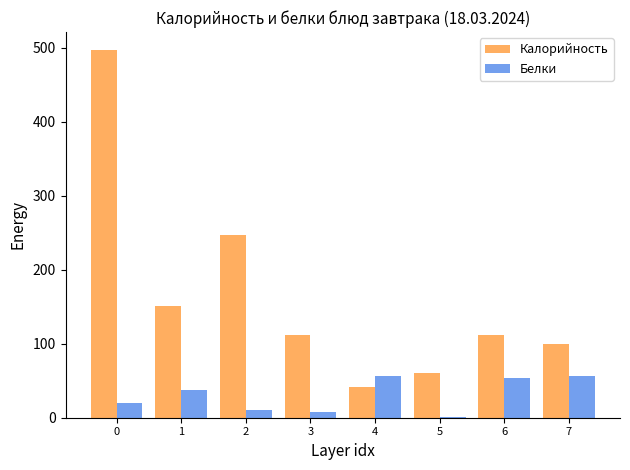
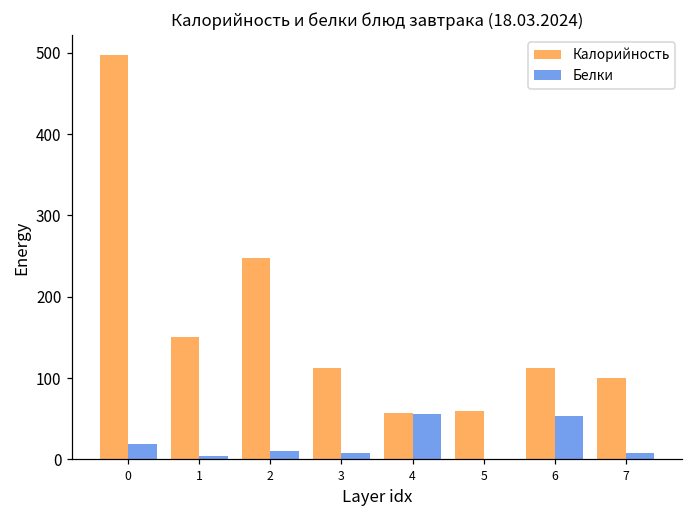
Белки, 1: 40 -> 0
Калорийность, 4: 40 -> 60
Белки, 7: 60 -> 10
